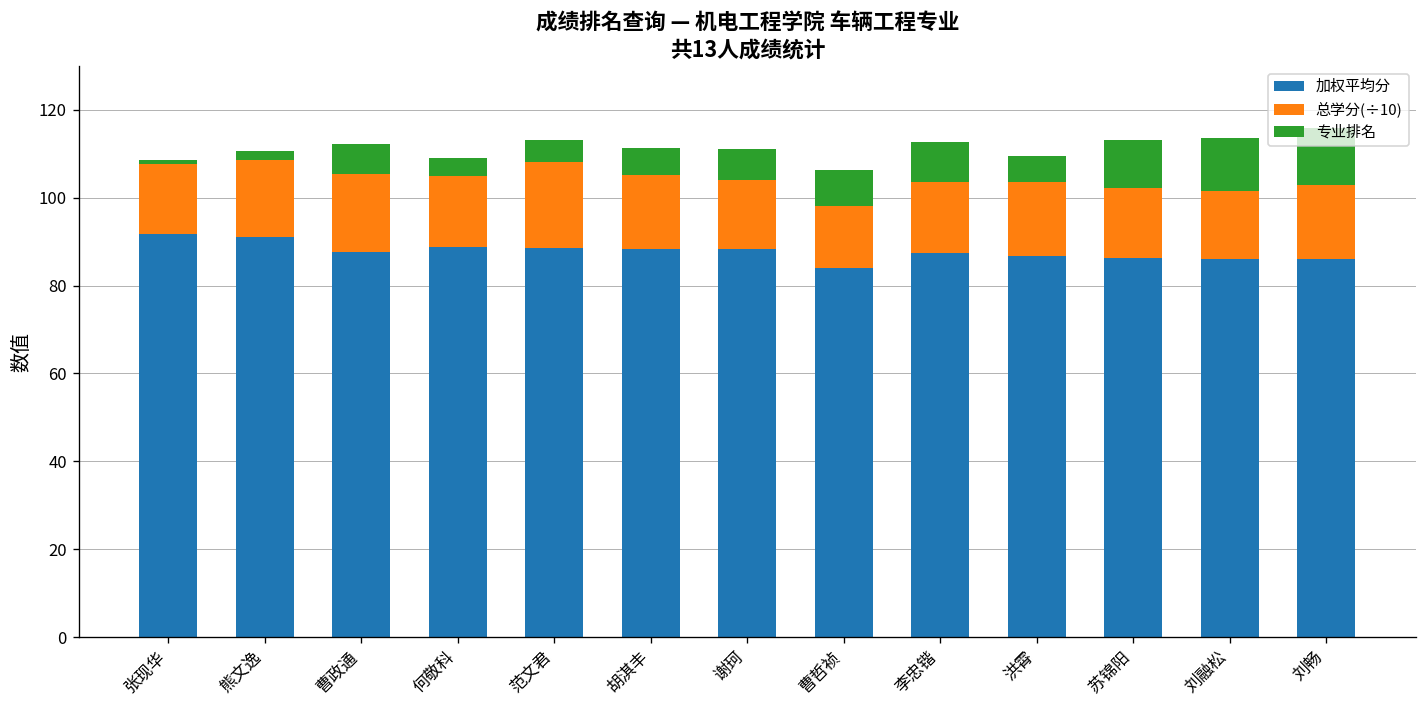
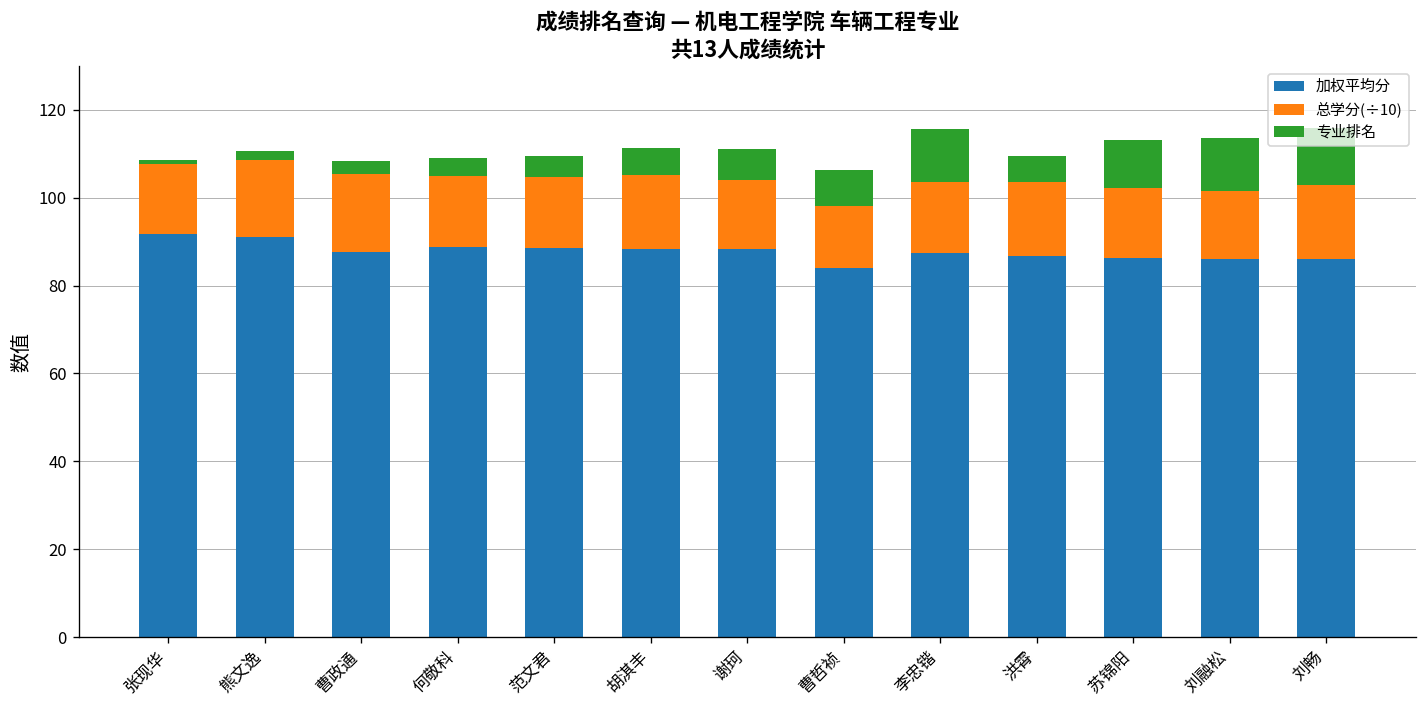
专业排名, 曹政通: 7 -> 3
总学分(÷10), 范文君: 20 -> 16
专业排名, 李忠锴: 9 -> 12
